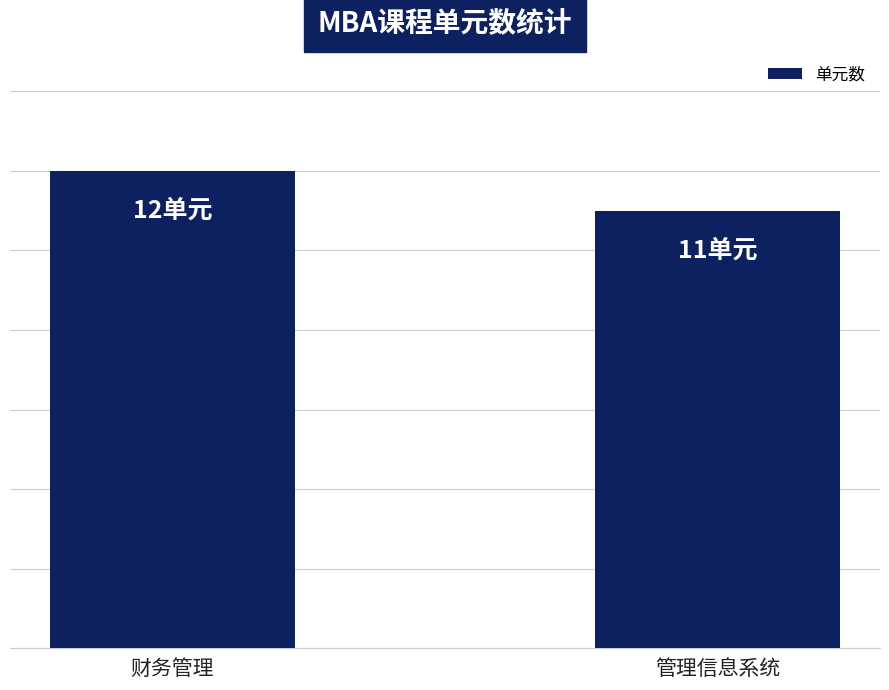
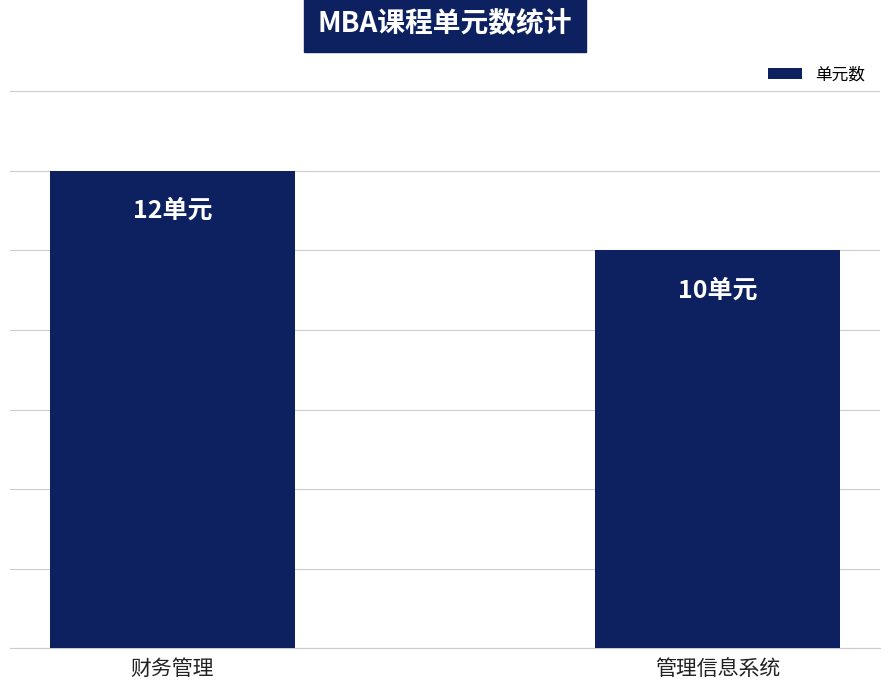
管理信息系统: 11 -> 10
